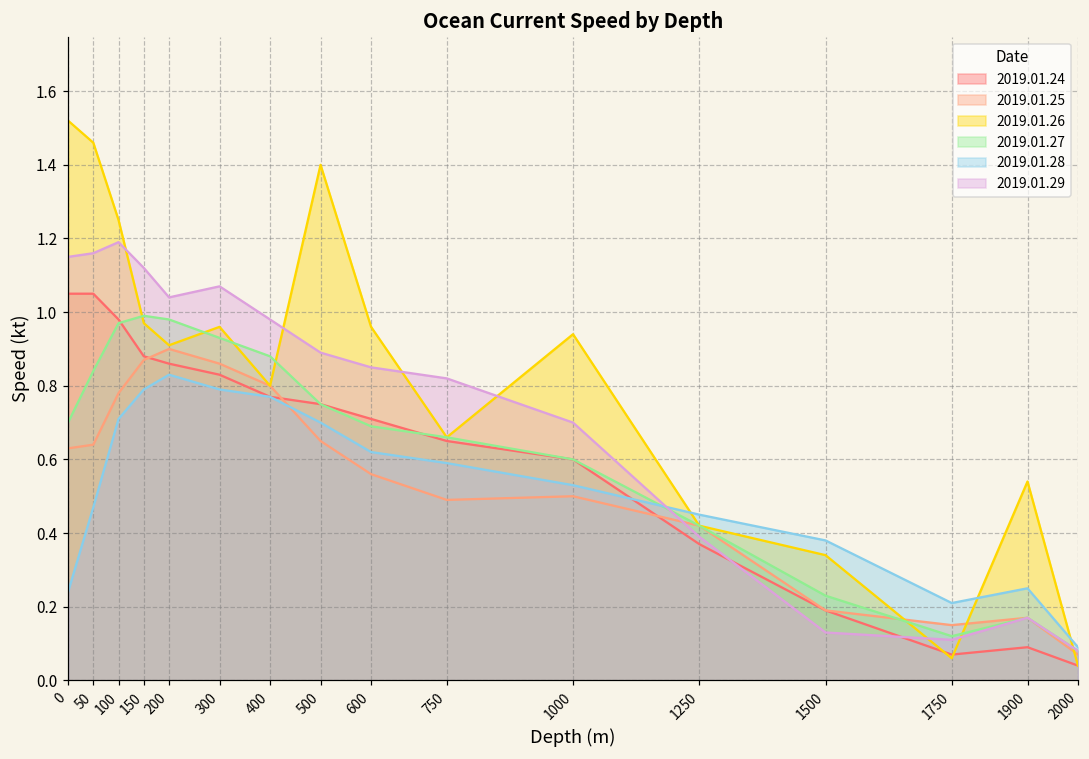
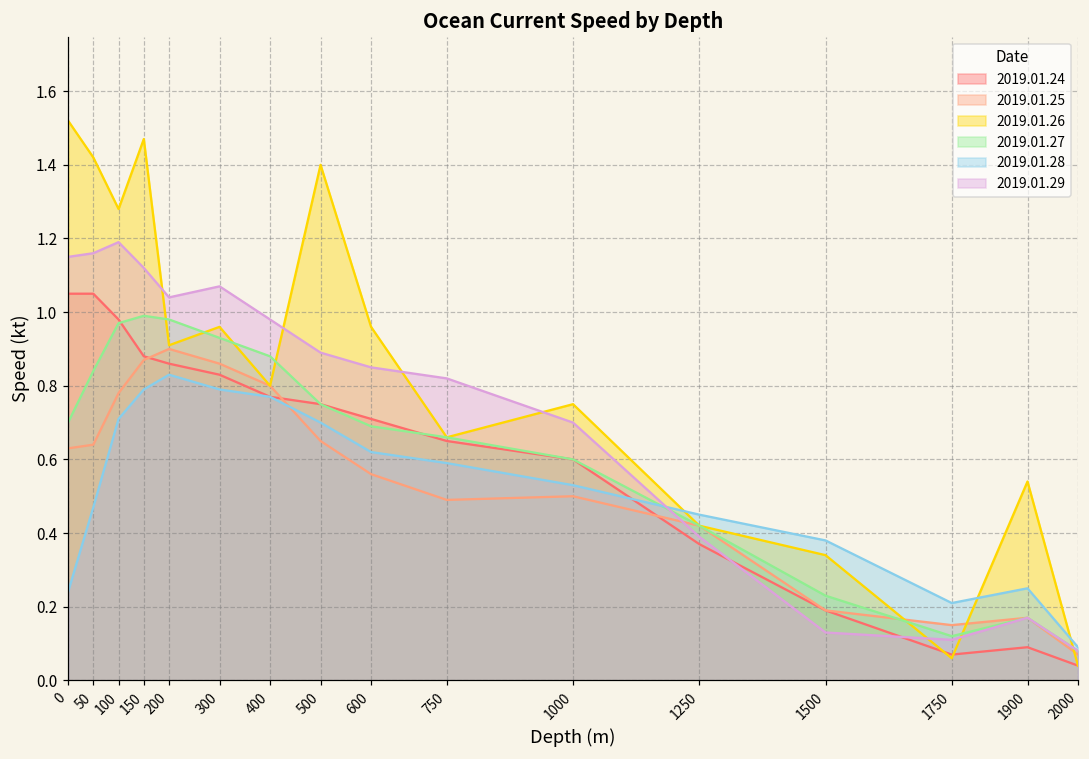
2019.01.26, 50: 1.46 -> 1.42
2019.01.26, 100: 1.25 -> 1.28
2019.01.26, 150: 0.97 -> 1.47
2019.01.26, 1000: 0.94 -> 0.75
